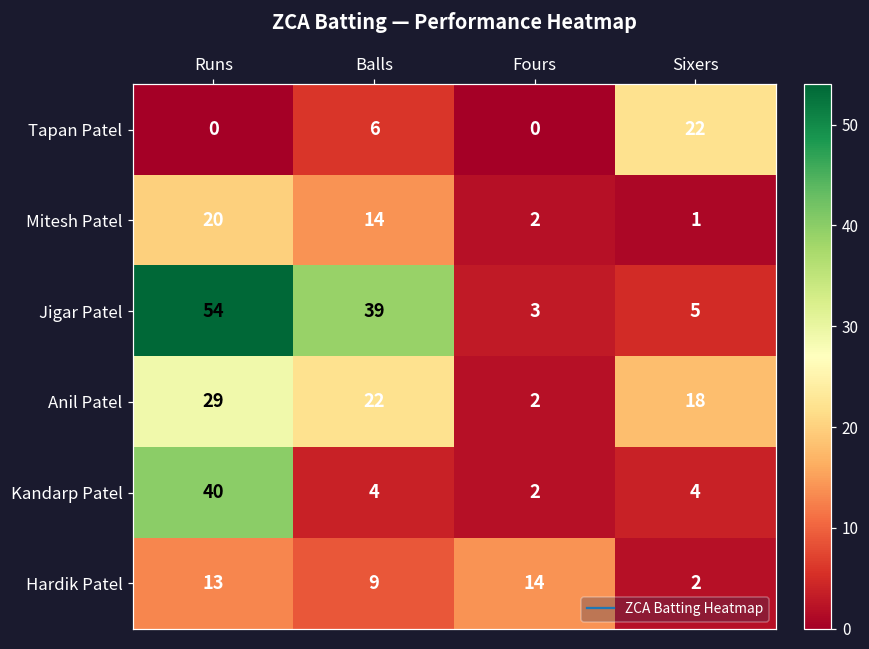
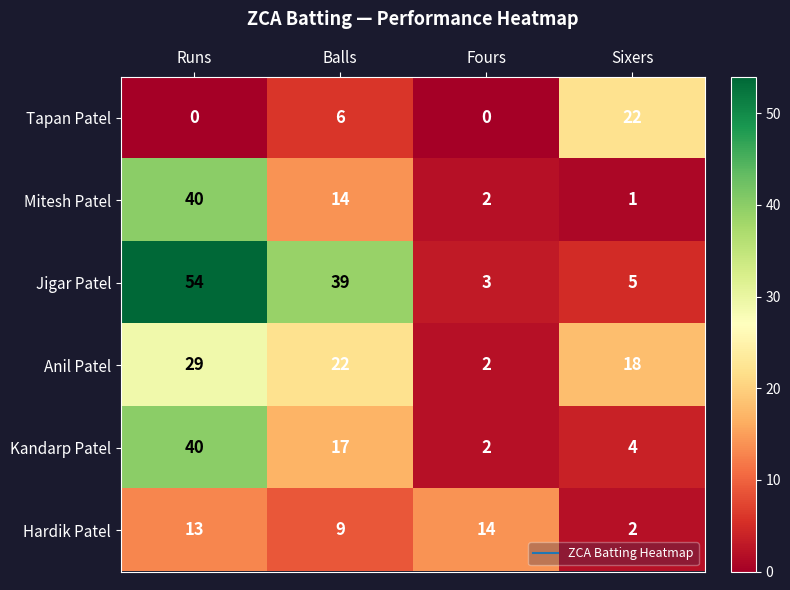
Mitesh Patel, Runs: 20 -> 40
Kandarp Patel, Balls: 4 -> 17
